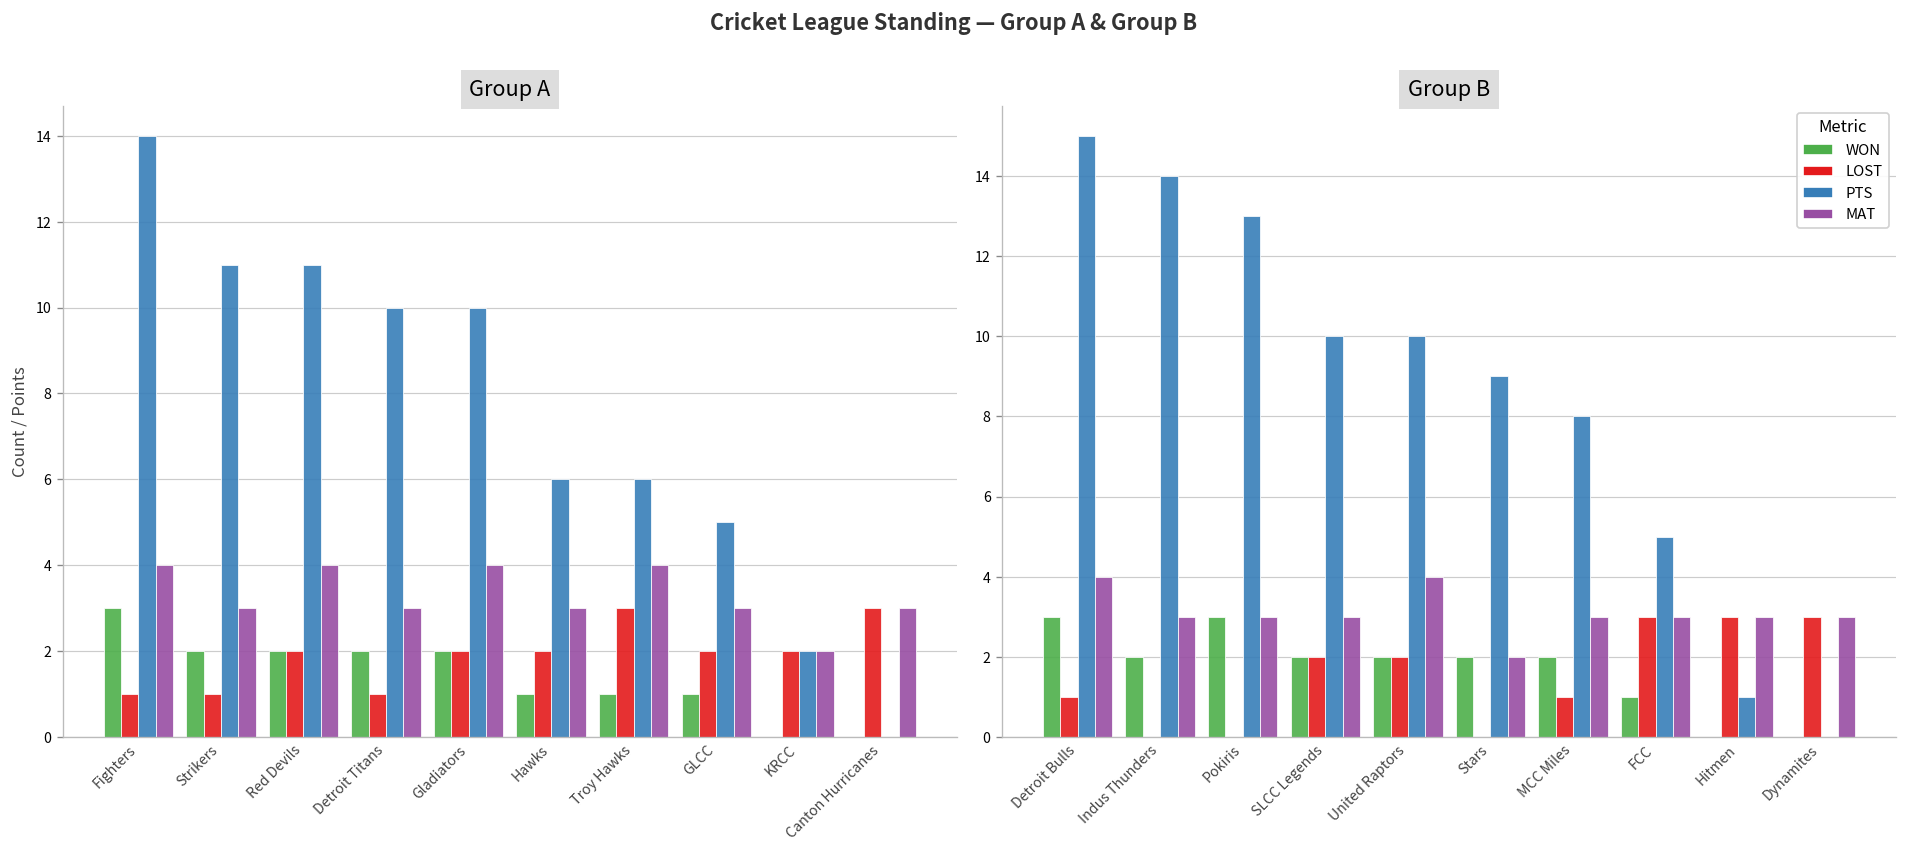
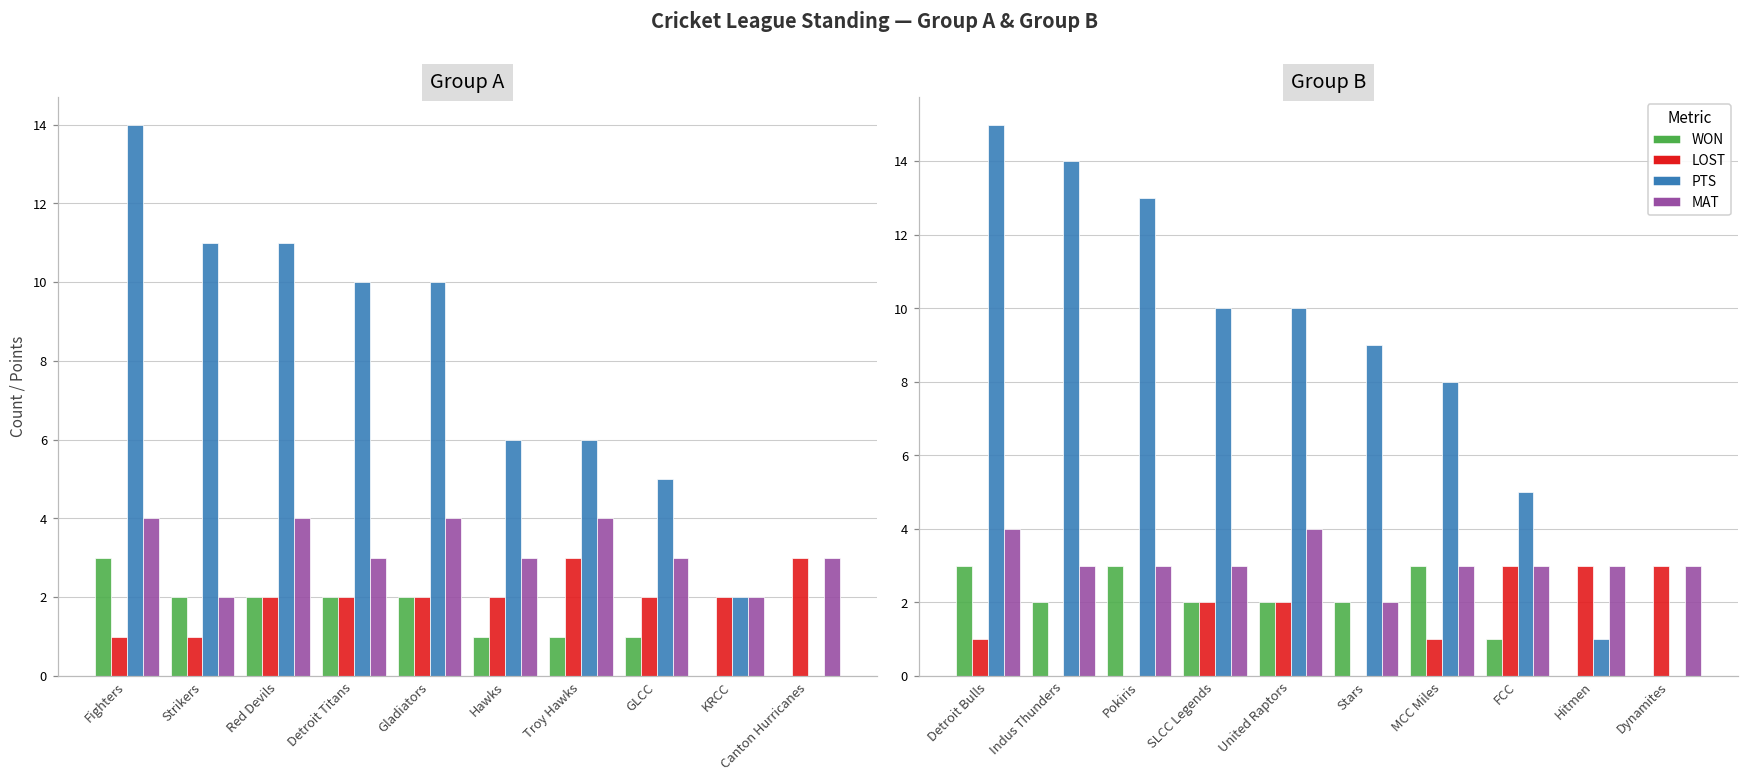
Group A, MAT, Strikers: 3 -> 2
Group A, LOST, Detroit Titans: 1 -> 2
Group B, WON, MCC Miles: 2 -> 3
